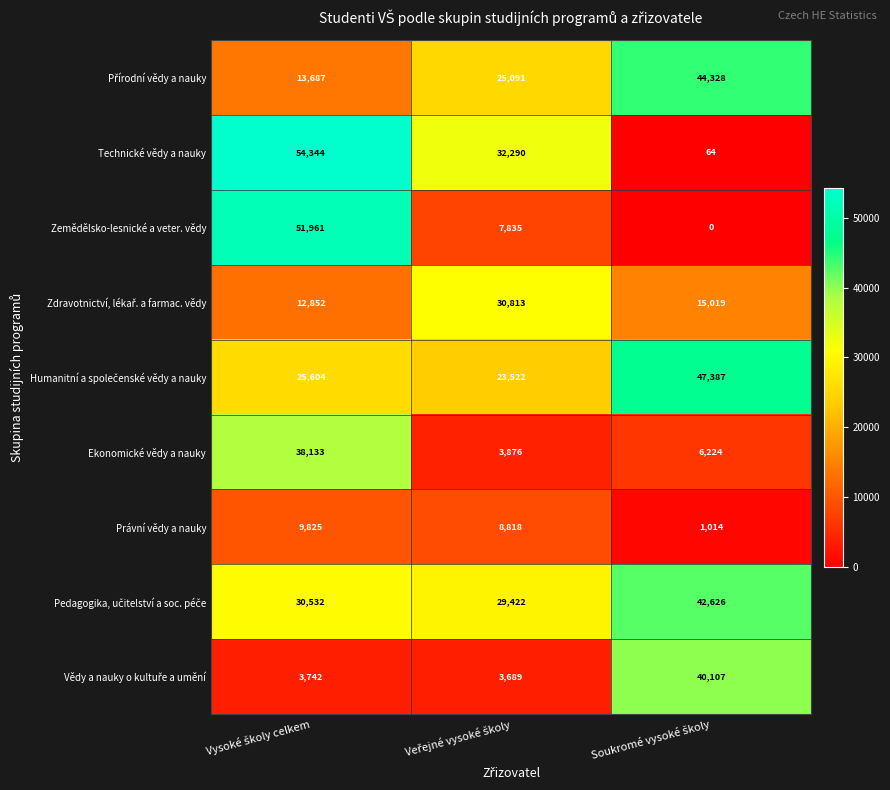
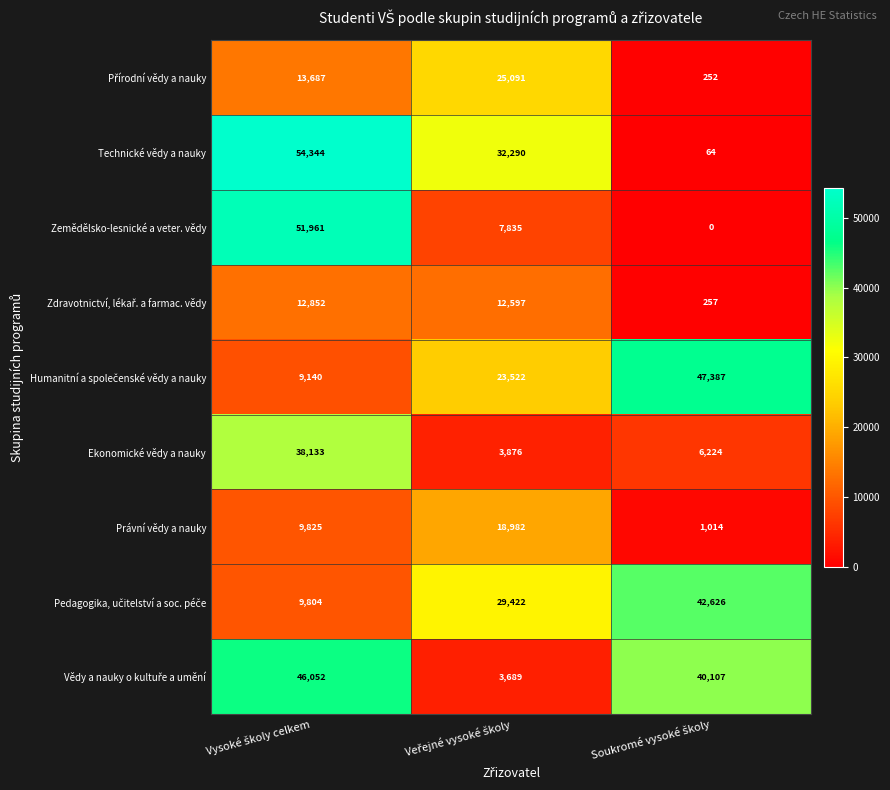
Přírodní vědy a nauky, Soukromé vysoké školy: 44,328 -> 252
Zdravotnictví, lékař. a farmac. vědy, Veřejné vysoké školy: 30,813 -> 12,597
Zdravotnictví, lékař. a farmac. vědy, Soukromé vysoké školy: 15,019 -> 257
Humanitní a společenské vědy a nauky, Vysoké školy celkem: 25,604 -> 9,140
Právní vědy a nauky, Veřejné vysoké školy: 8,818 -> 18,982
Pedagogika, učitelství a soc. péče, Vysoké školy celkem: 30,532 -> 9,804
Vědy a nauky o kultuře a umění, Vysoké školy celkem: 3,742 -> 46,052
